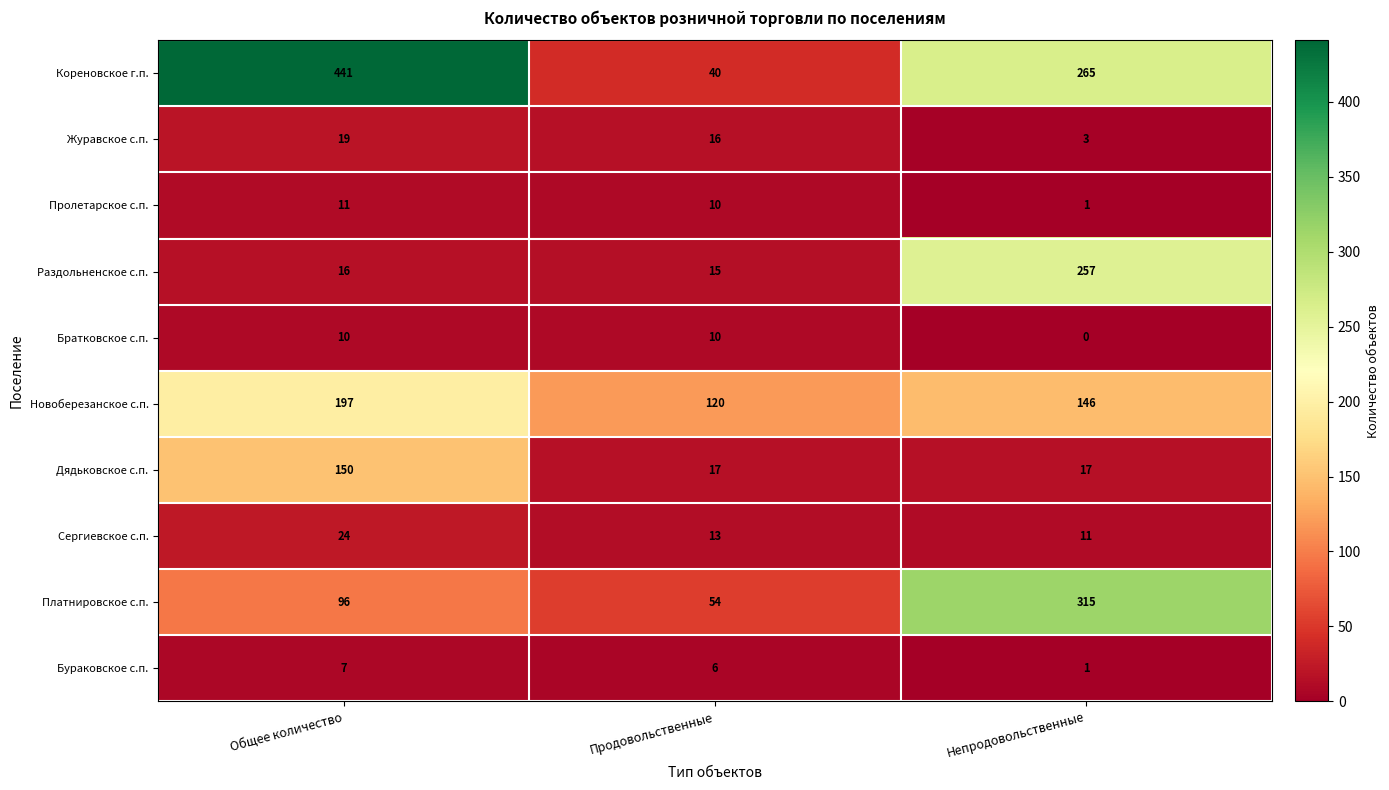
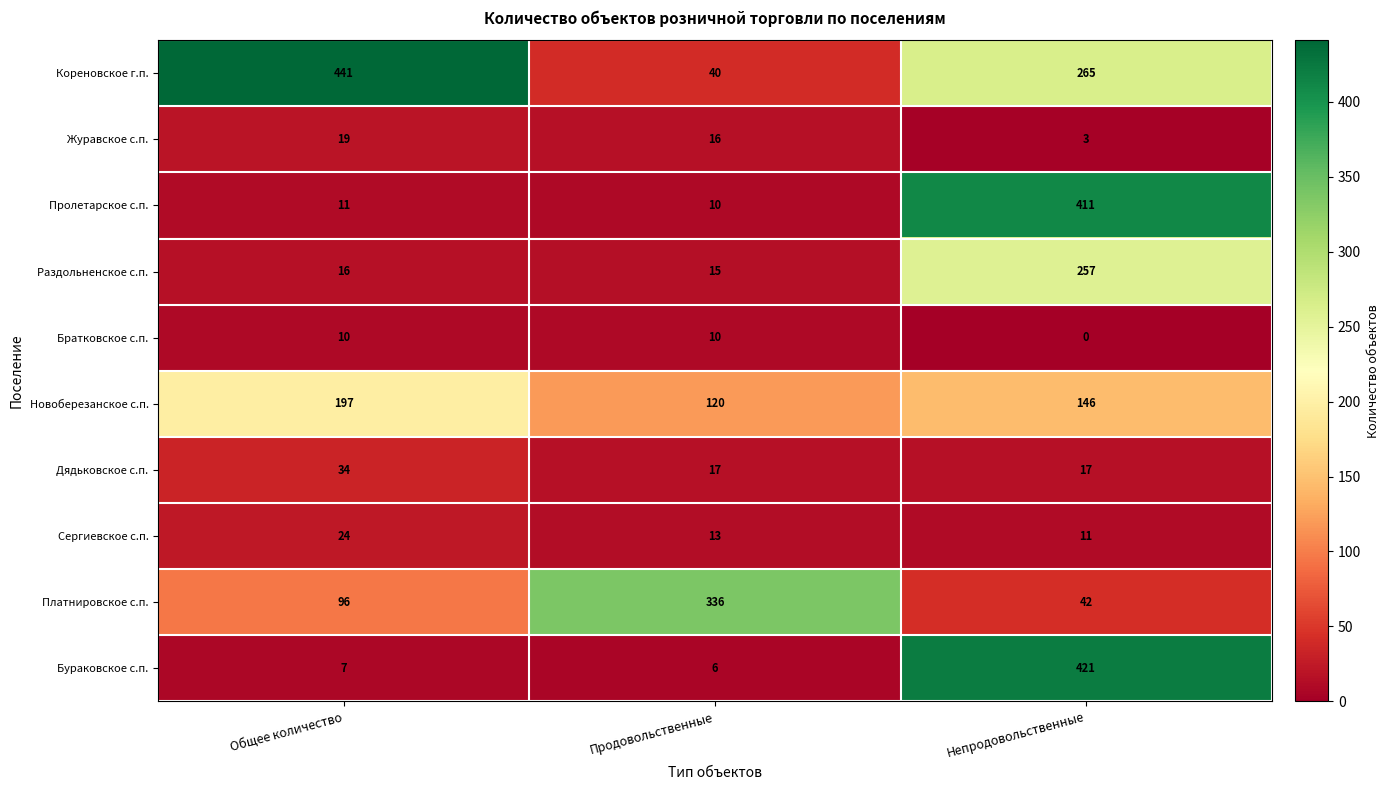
Пролетарское с.п., Непродовольственные: 1 -> 411
Дядьковское с.п., Общее количество: 150 -> 34
Платнировское с.п., Продовольственные: 54 -> 336
Платнировское с.п., Непродовольственные: 315 -> 42
Бураковское с.п., Непродовольственные: 1 -> 421
